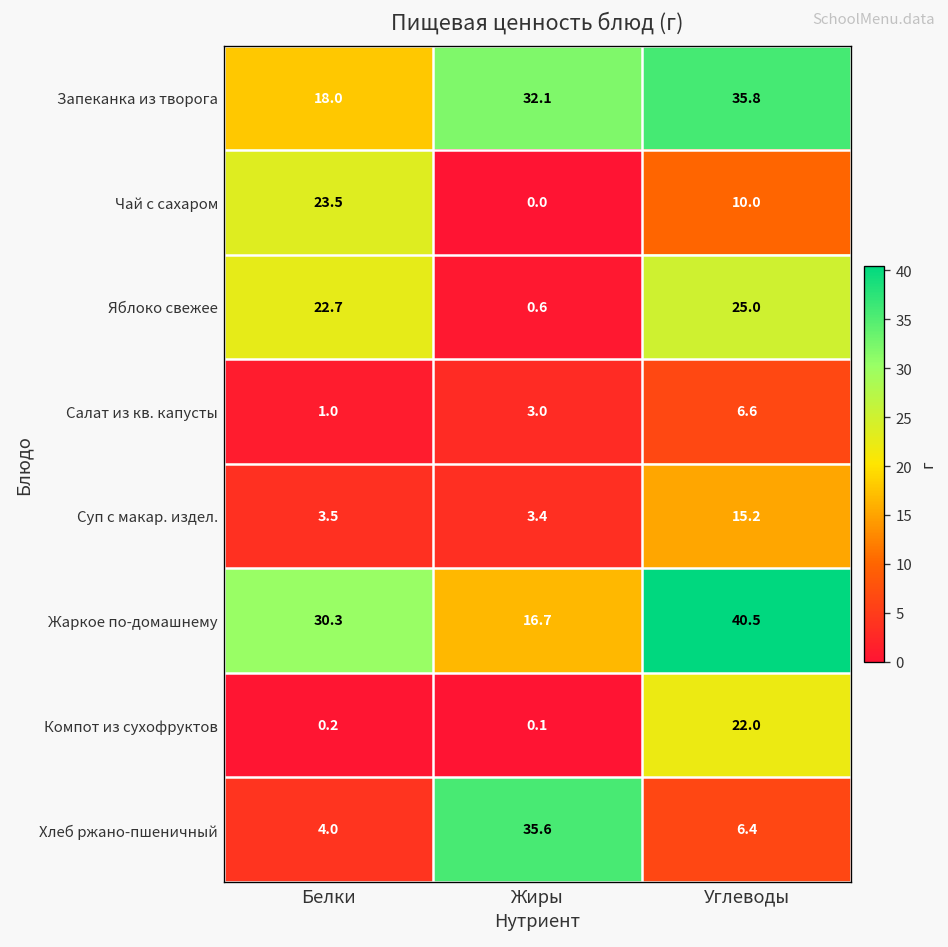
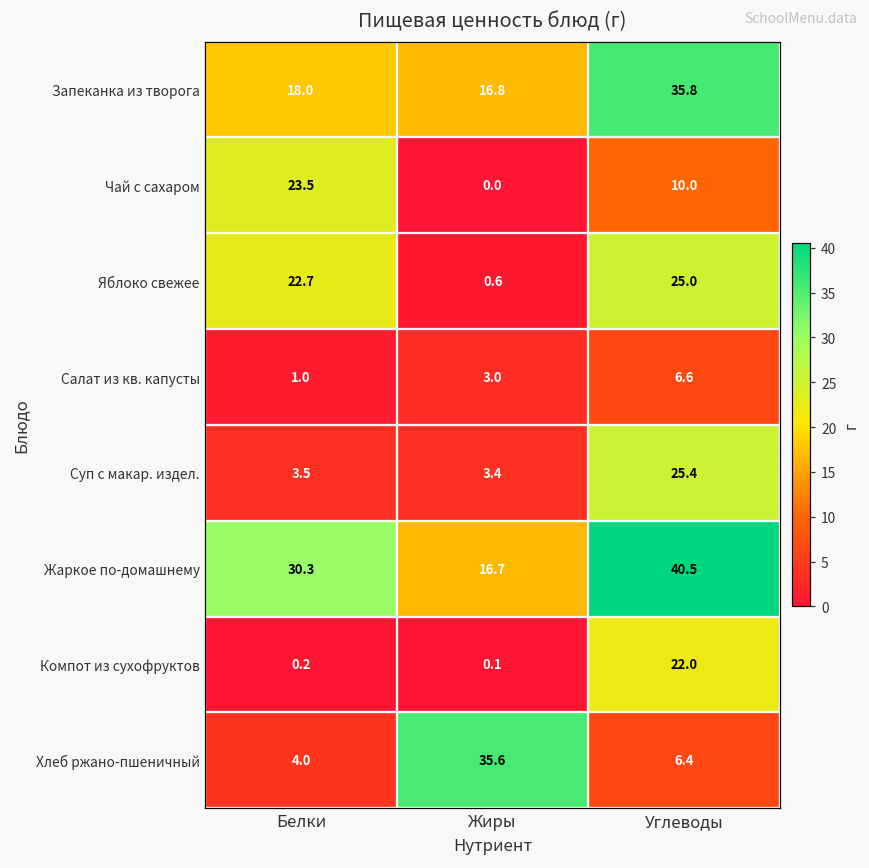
Запеканка из творога, Жиры: 32.1 -> 16.8
Суп с макар. издел., Углеводы: 15.2 -> 25.4
